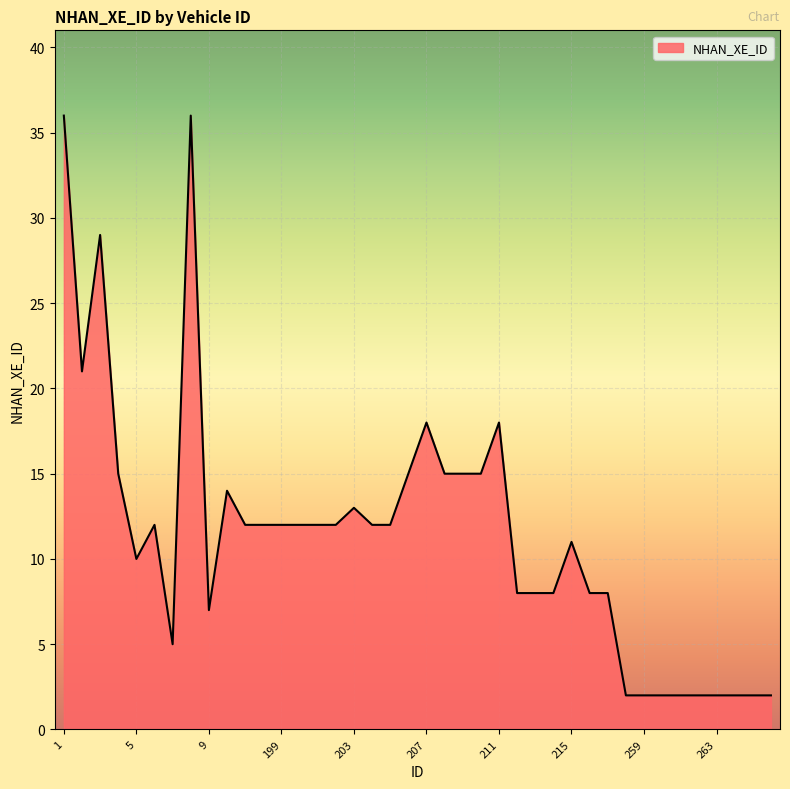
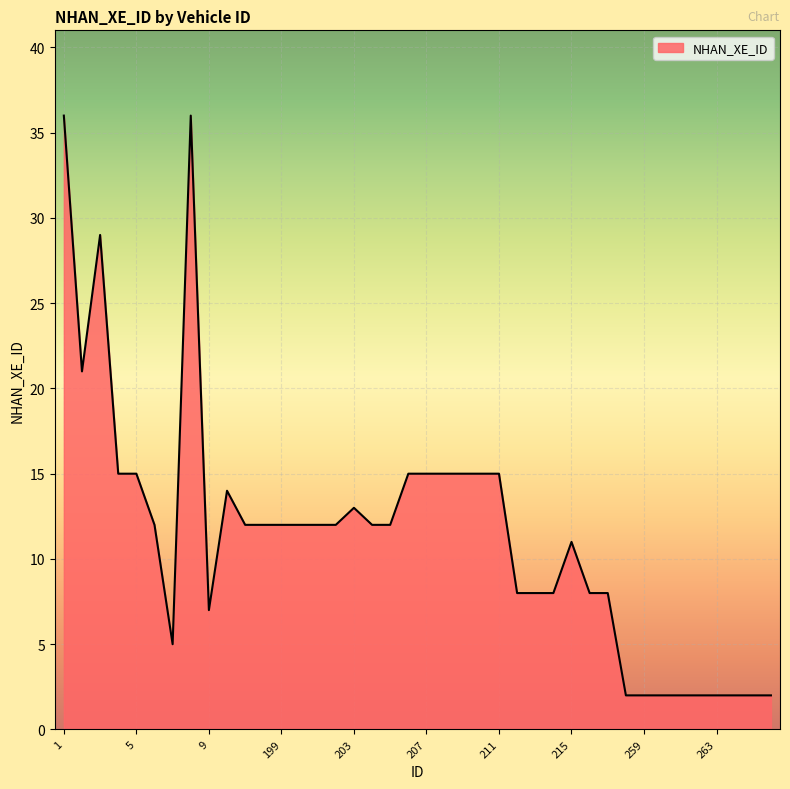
5: 10 -> 15
207: 18 -> 15
211: 18 -> 15
